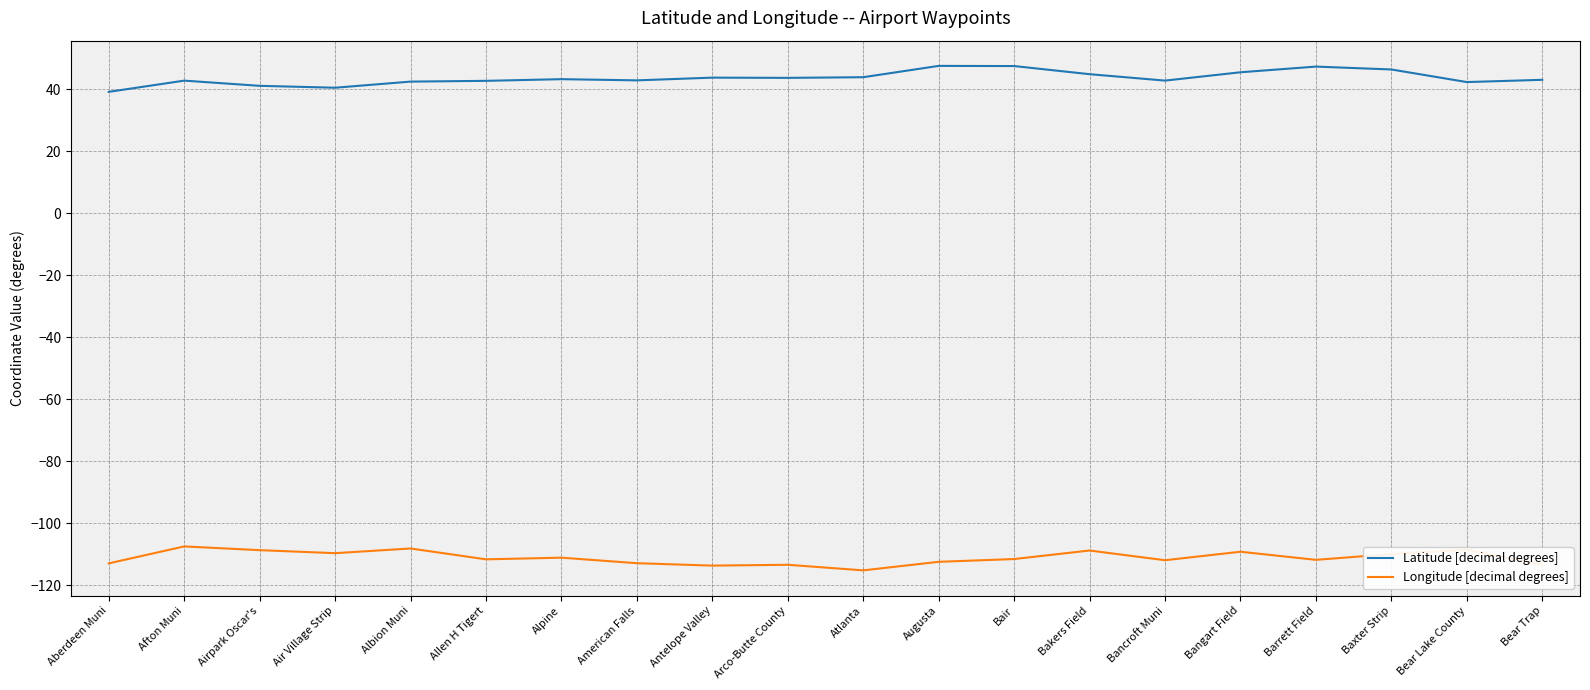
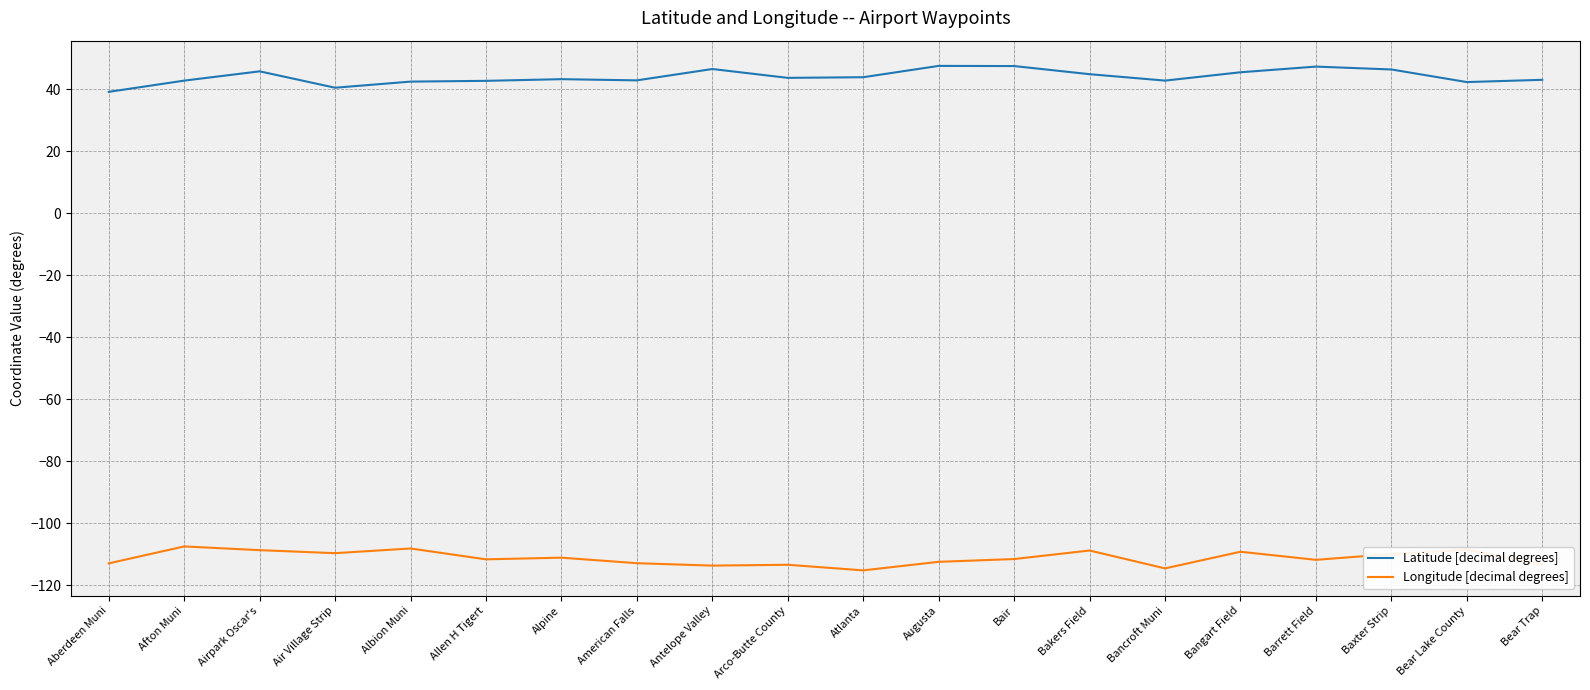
Latitude [decimal degrees], Airpark Oscar's: 41 -> 46
Latitude [decimal degrees], Antelope Valley: 44 -> 46
Longitude [decimal degrees], Bancroft Muni: -112 -> -115
